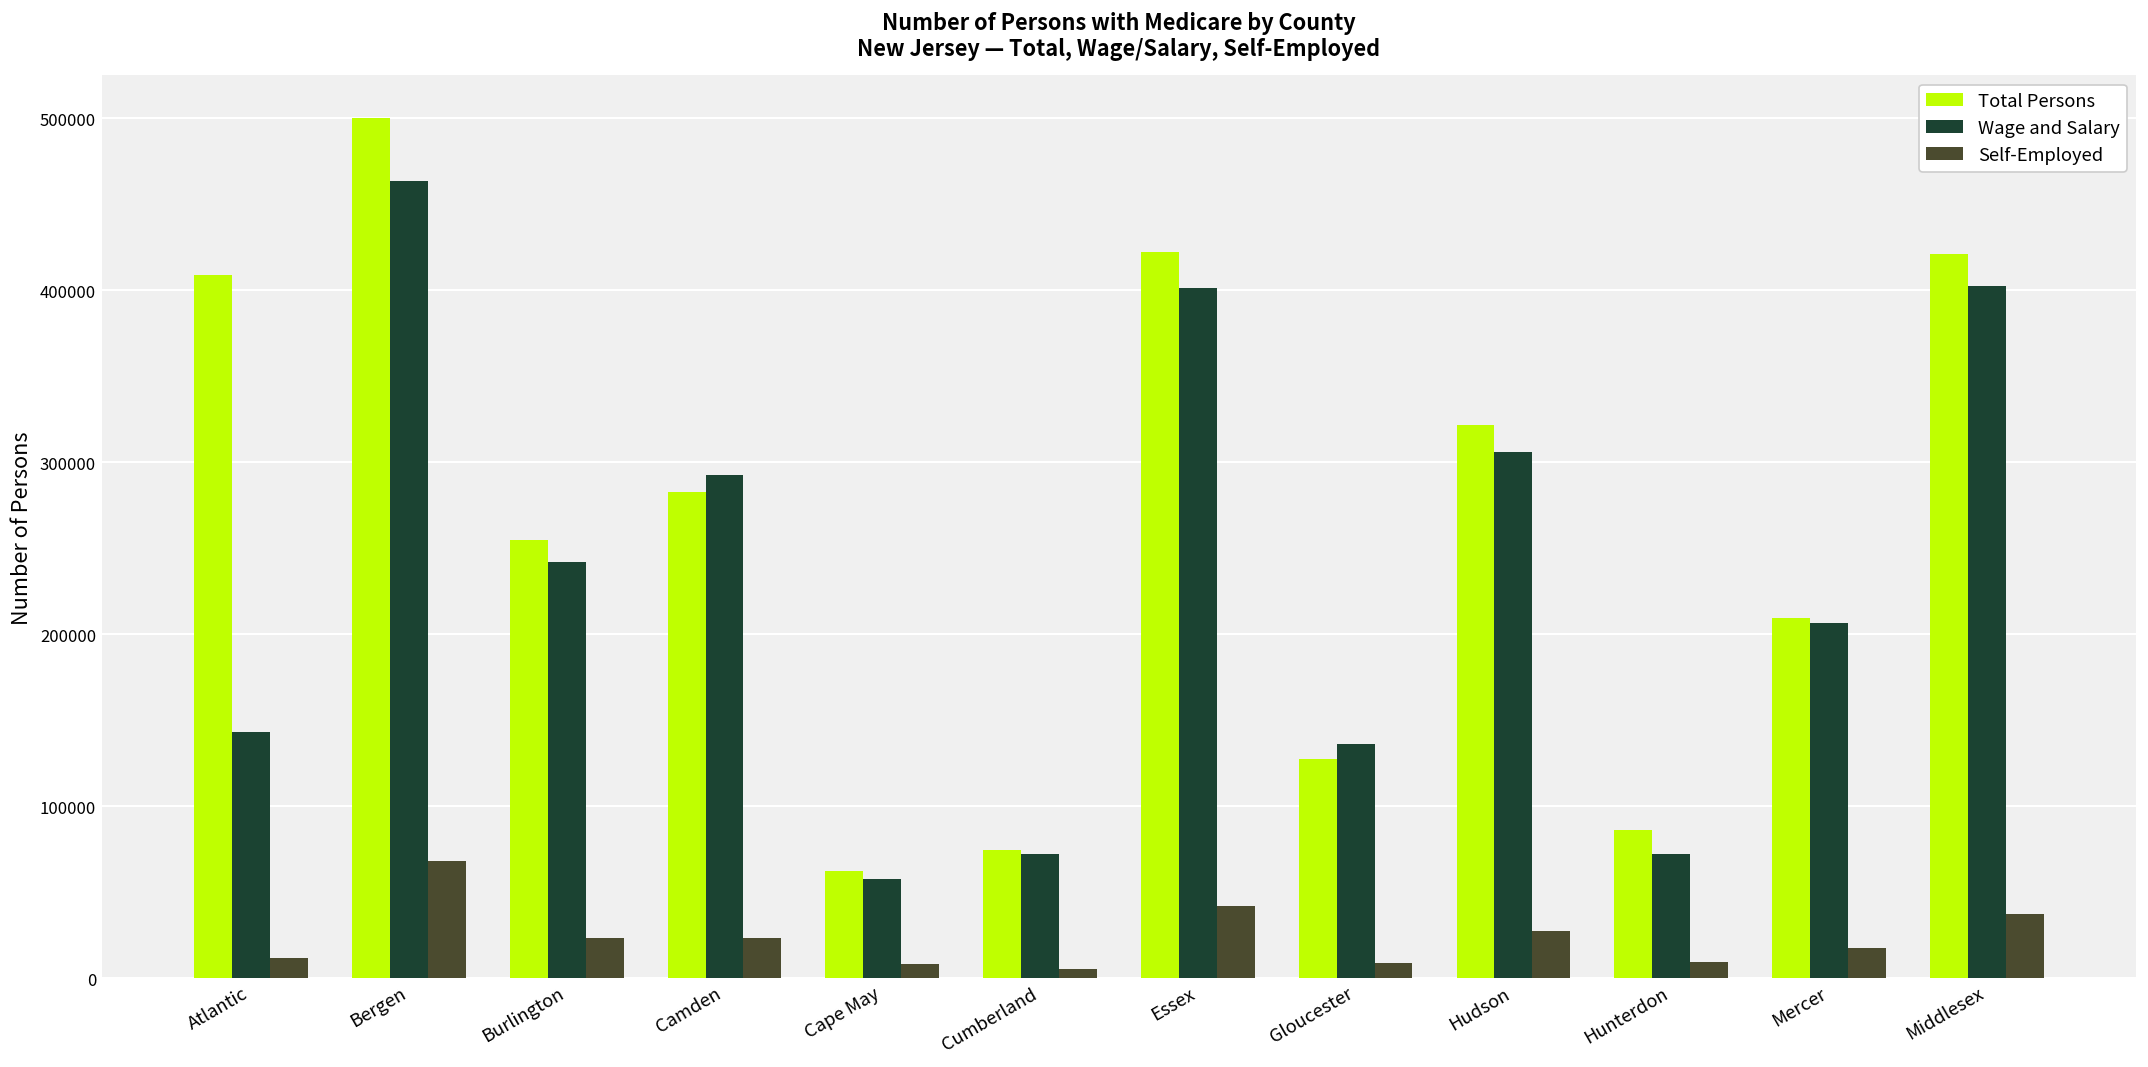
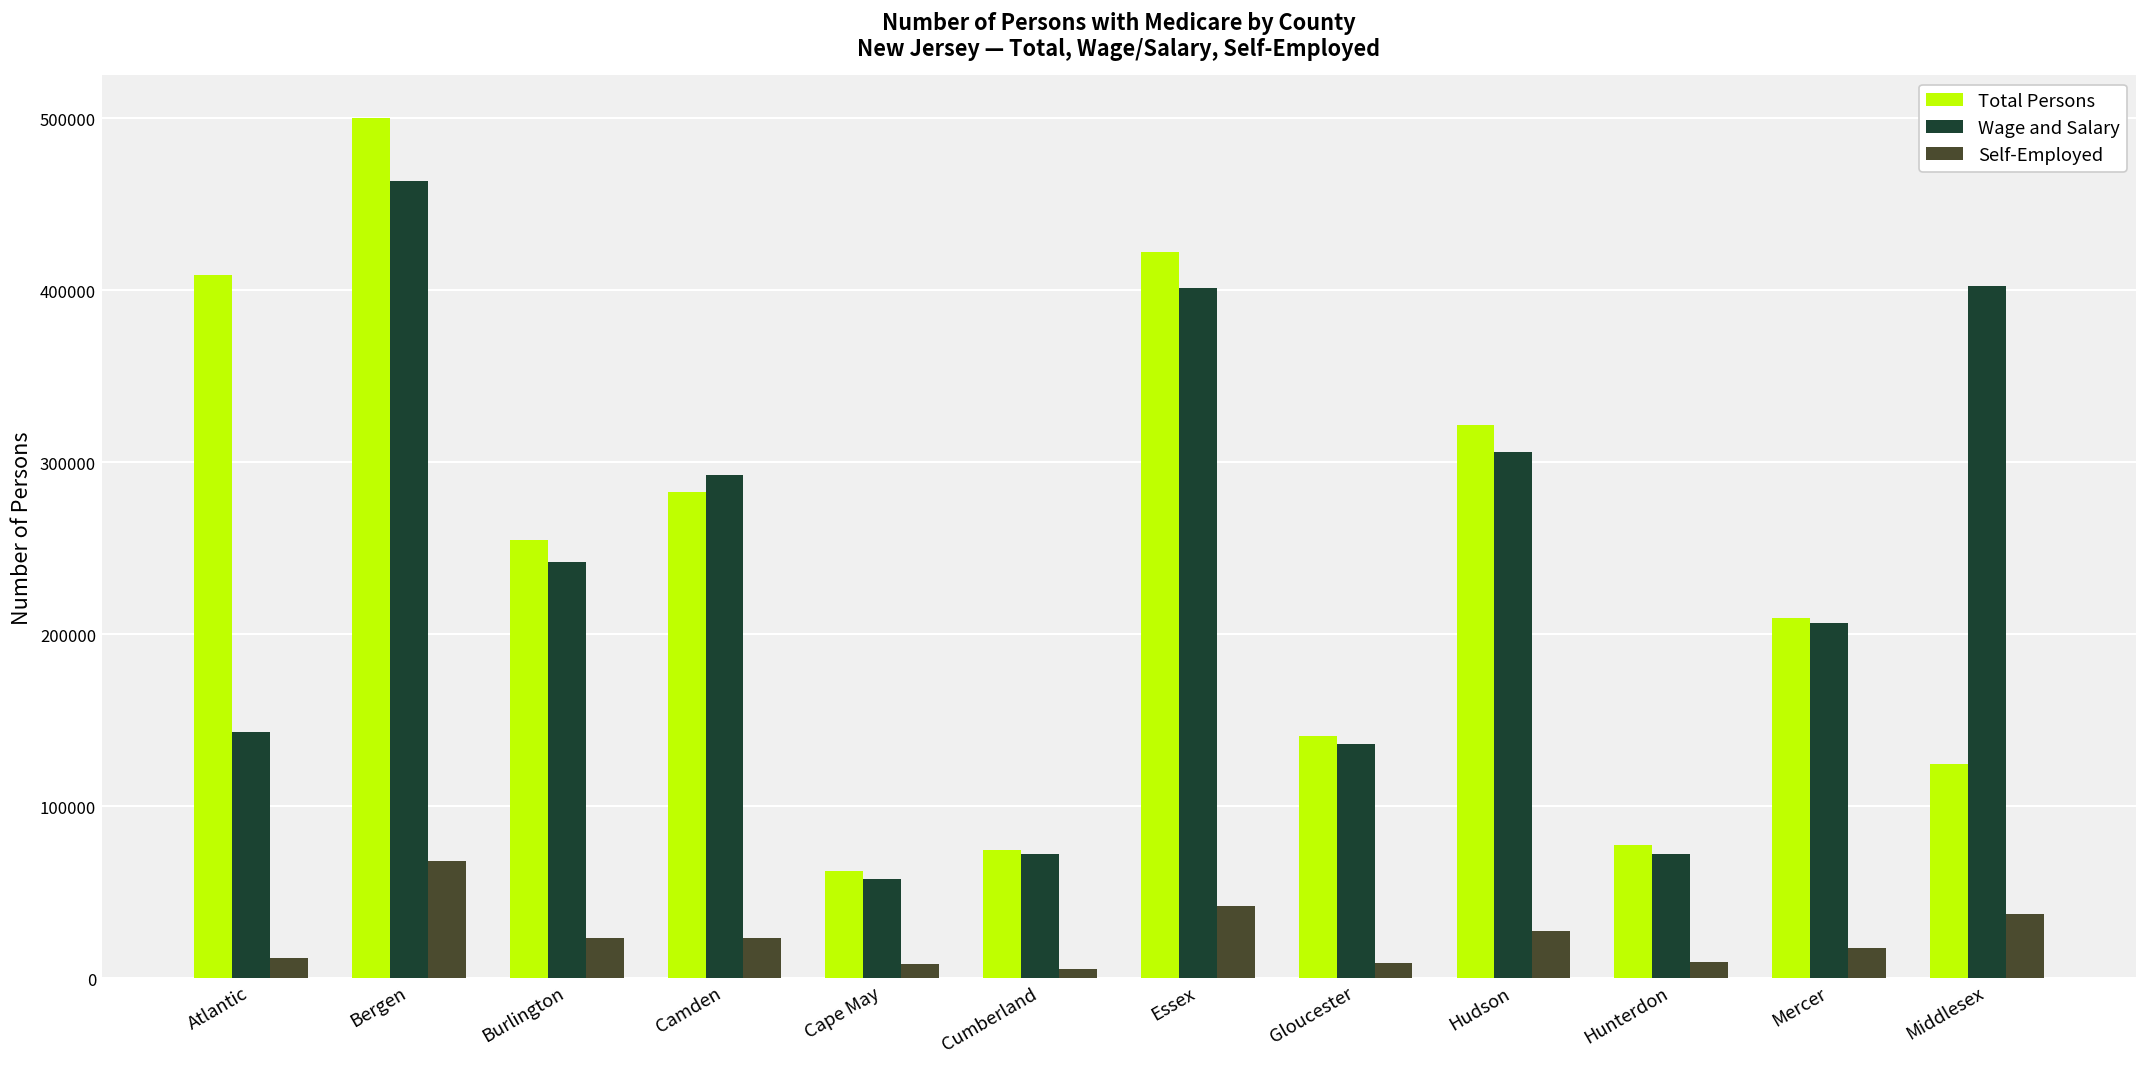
Total Persons, Gloucester: 128000 -> 141000
Total Persons, Hunterdon: 86000 -> 77000
Total Persons, Middlesex: 421000 -> 125000
